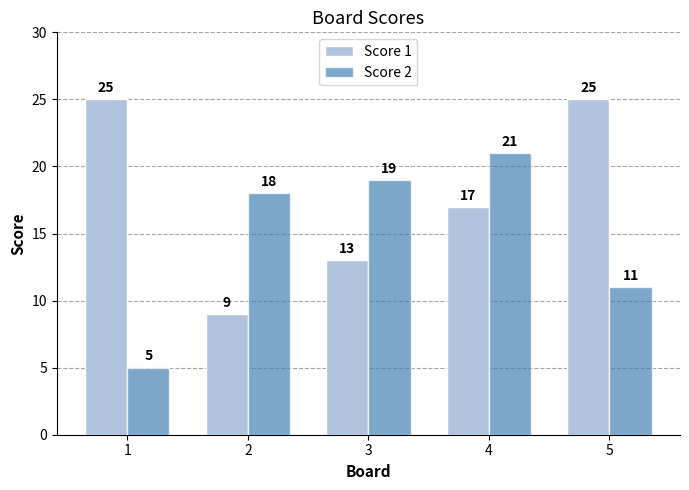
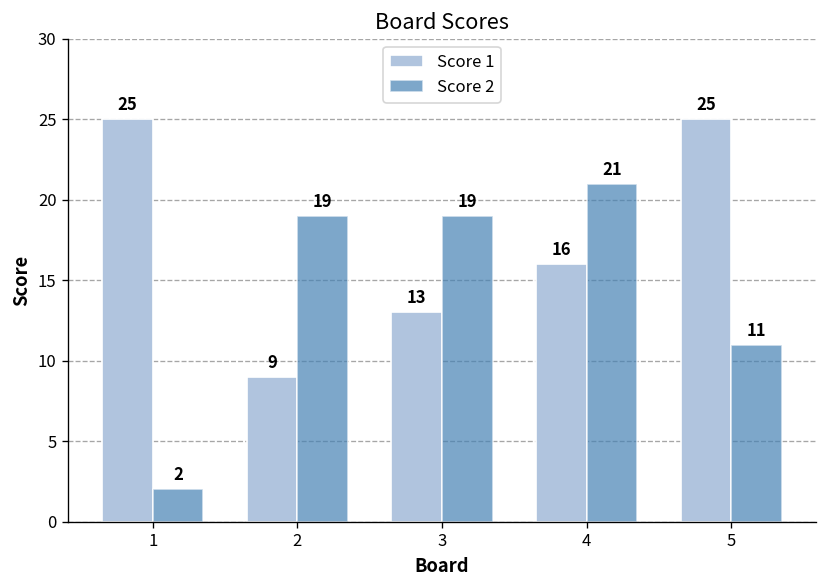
Score 2, 1: 5 -> 2
Score 2, 2: 18 -> 19
Score 1, 4: 17 -> 16
